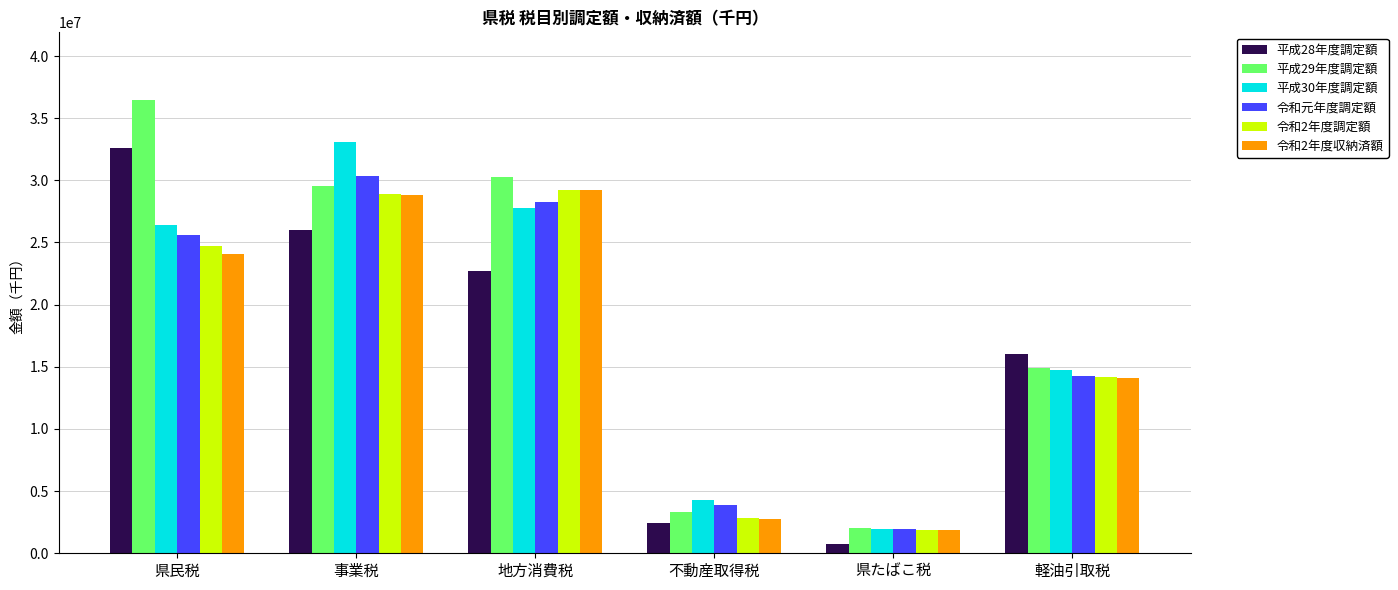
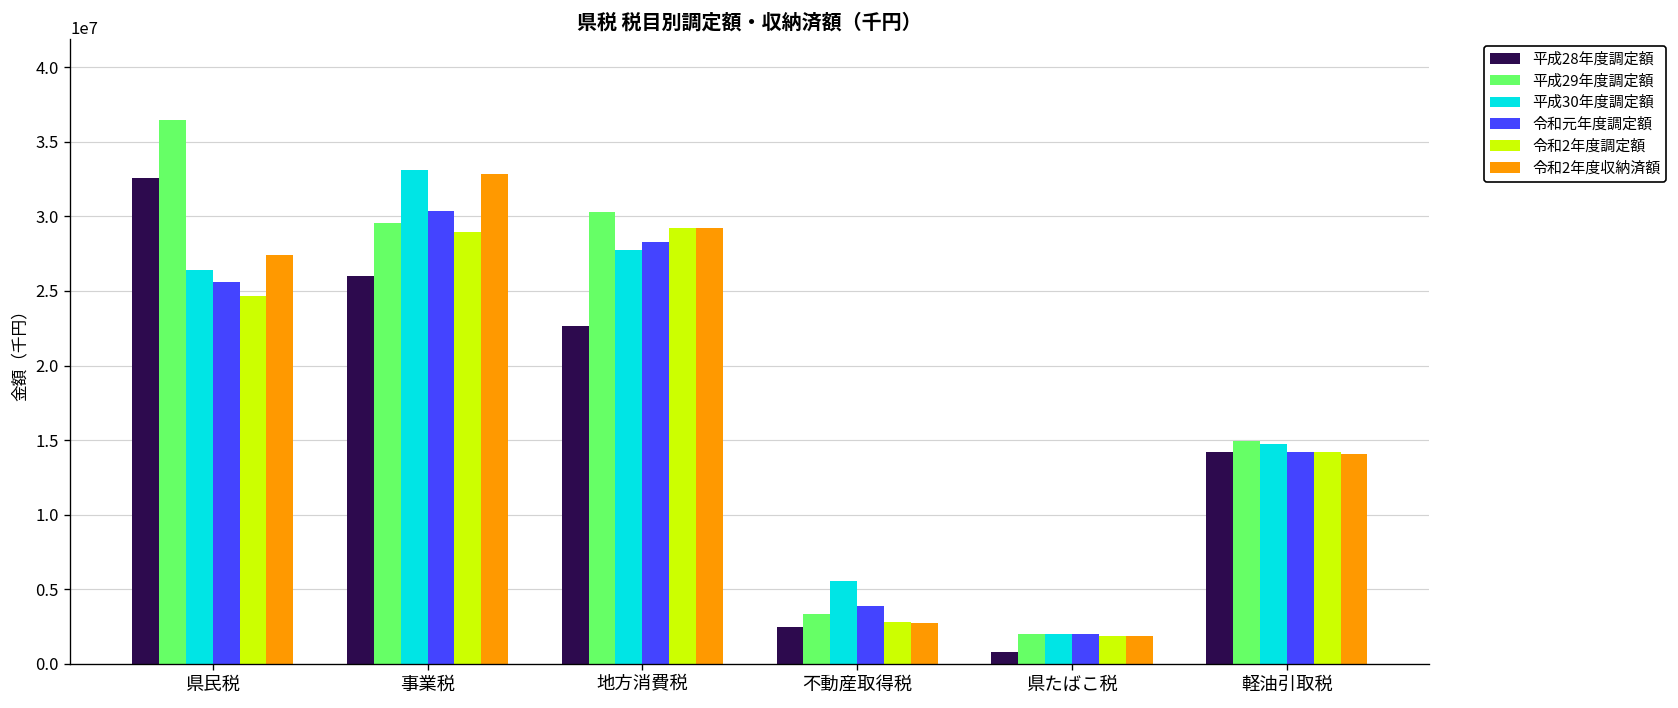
令和2年度収納済額, 県民税: 24100000 -> 27400000
令和2年度収納済額, 事業税: 28800000 -> 32800000
平成30年度調定額, 不動産取得税: 4300000 -> 5600000
平成28年度調定額, 軽油引取税: 16000000 -> 14200000
